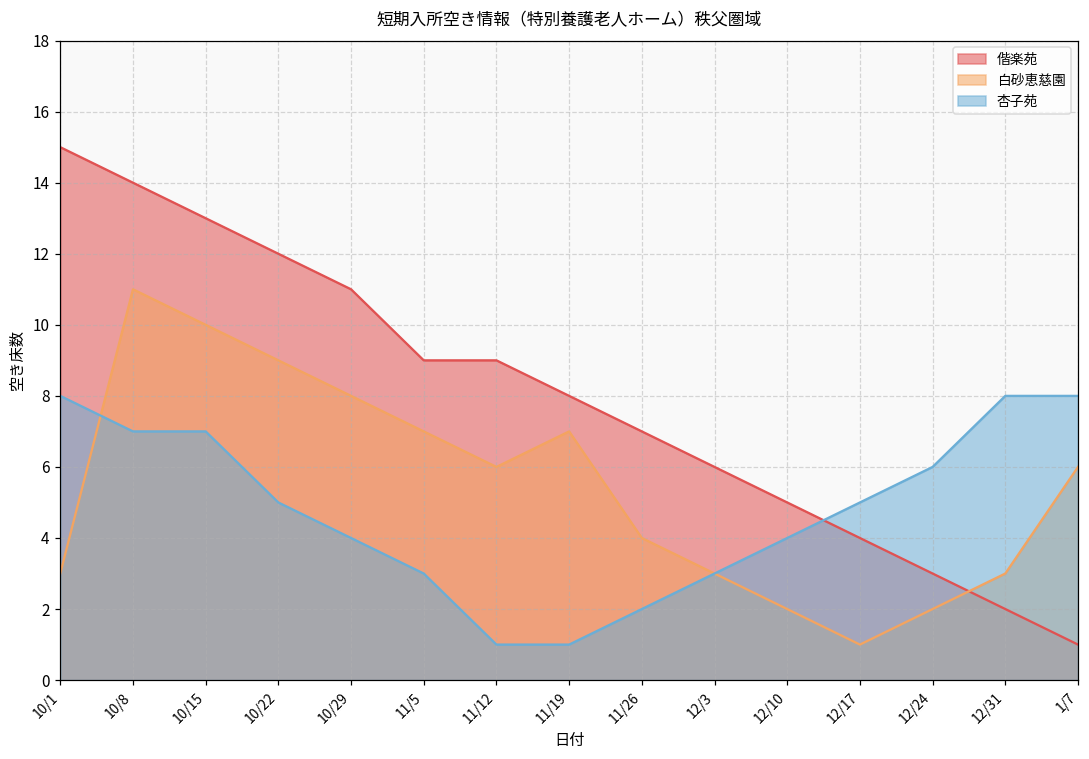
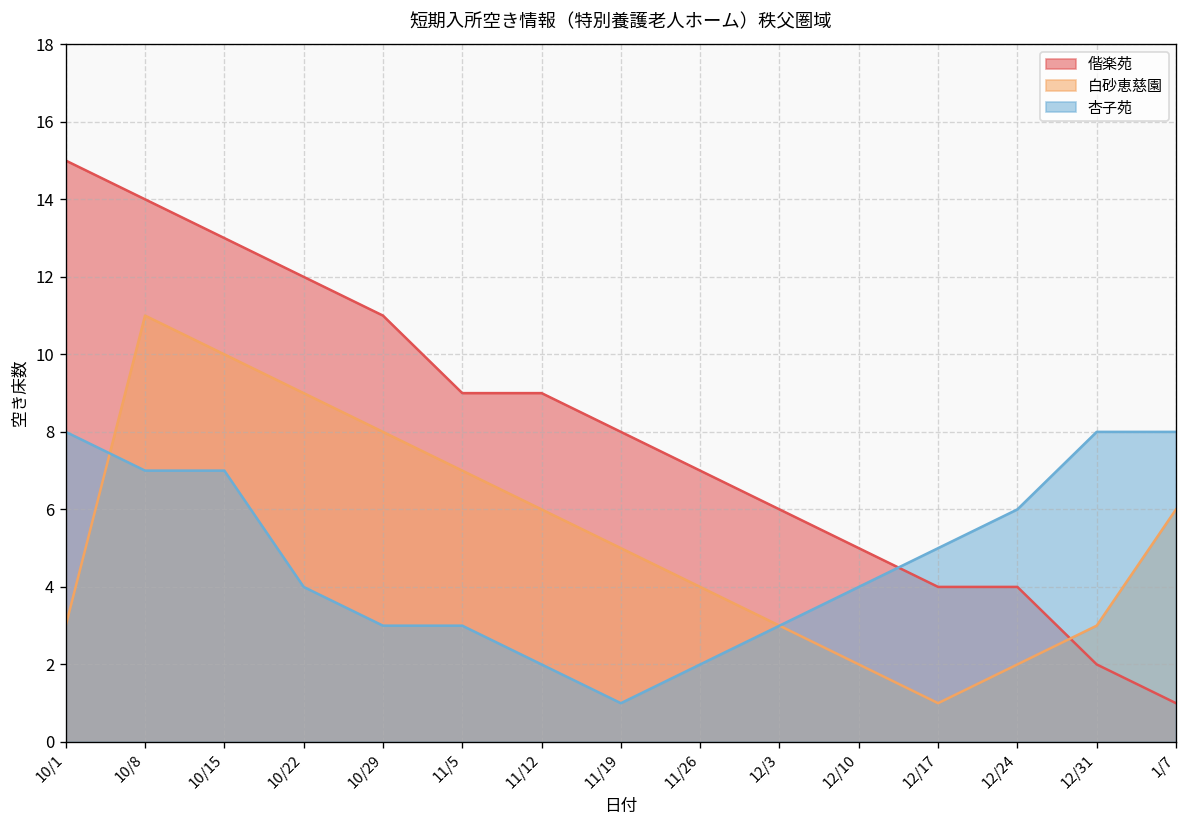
杏子苑, 10/22: 5 -> 4
杏子苑, 10/29: 4 -> 3
杏子苑, 11/12: 1 -> 2
白砂恵慈園, 11/19: 7 -> 5
偕楽苑, 12/24: 3 -> 4
